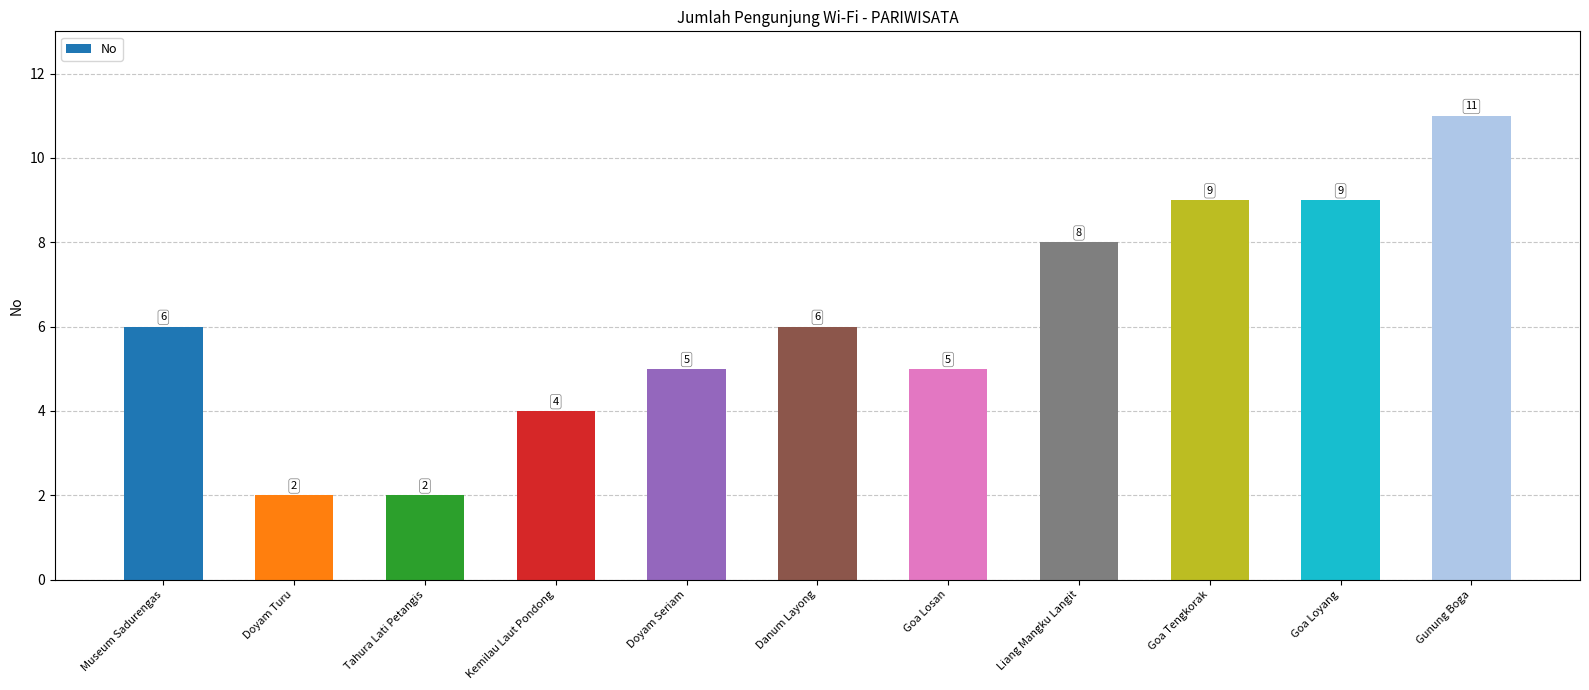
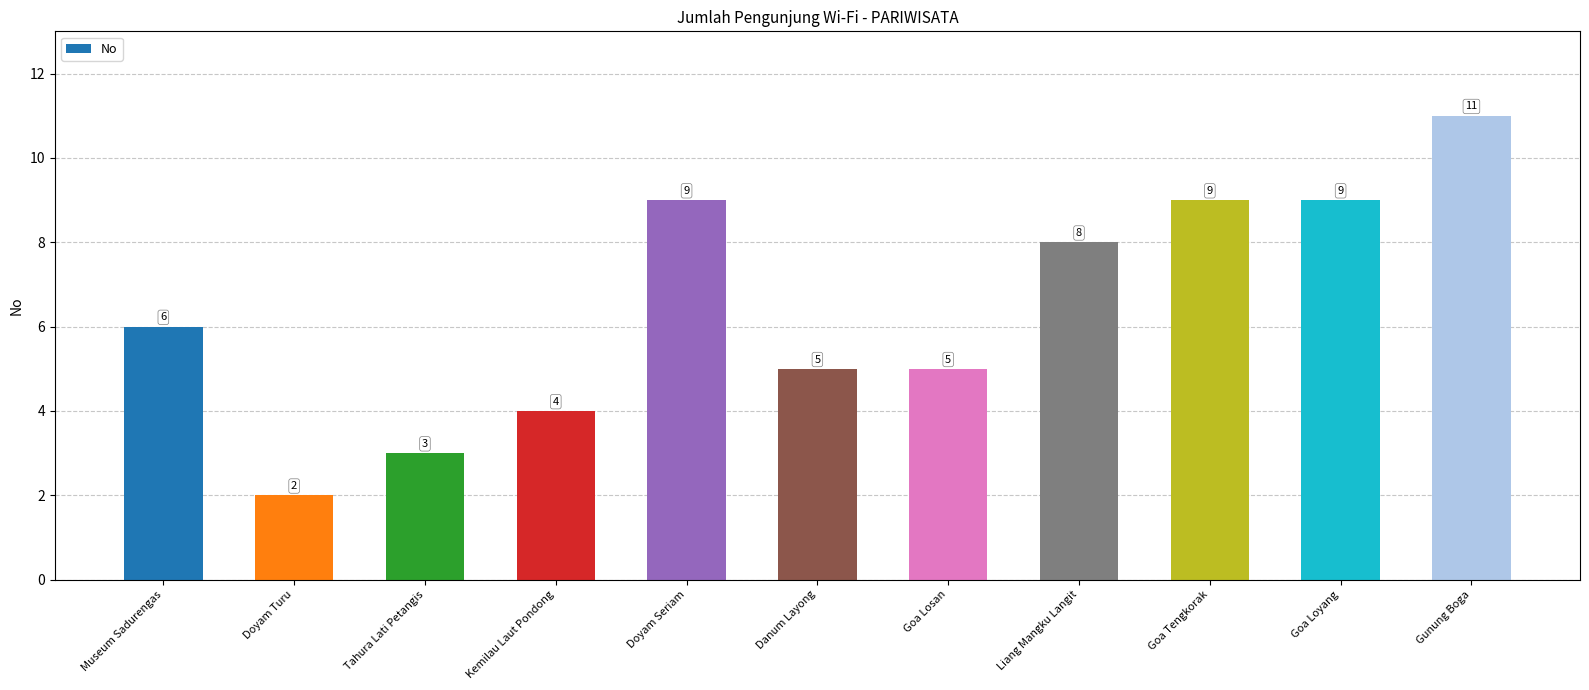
Tahura Lati Petangis: 2 -> 3
Doyam Seriam: 5 -> 9
Danum Layong: 6 -> 5
